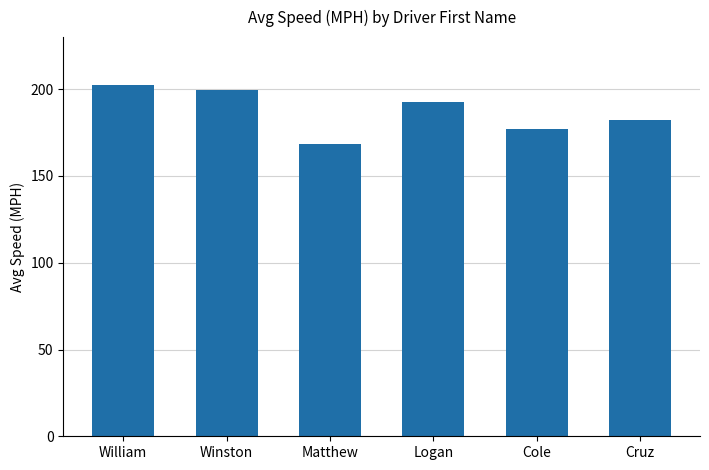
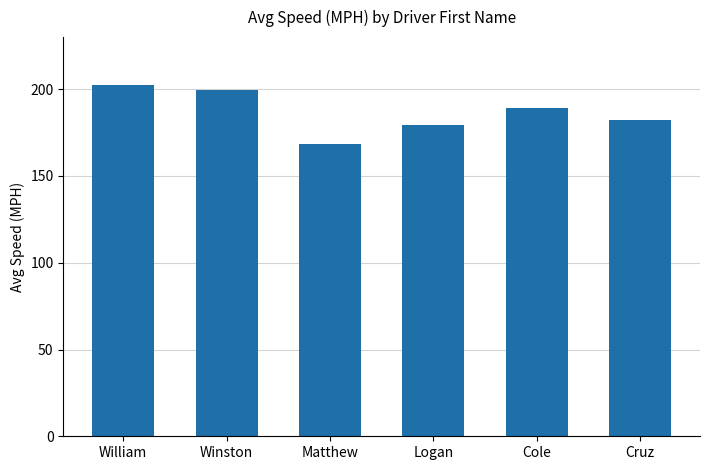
Logan: 193 -> 180
Cole: 177 -> 189
